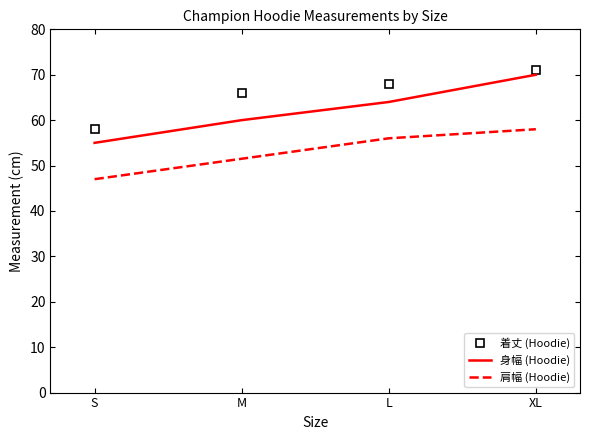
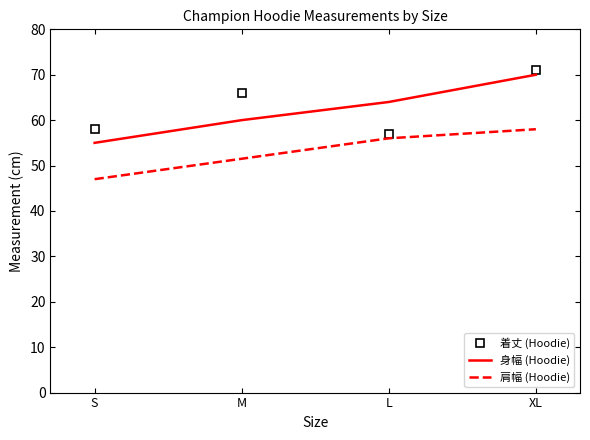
着丈 (Hoodie), L: 68 -> 57
